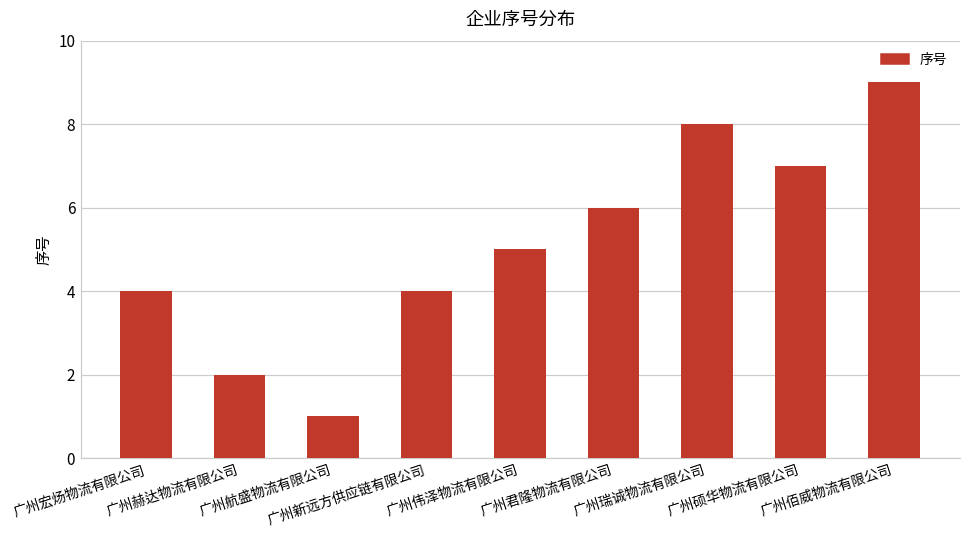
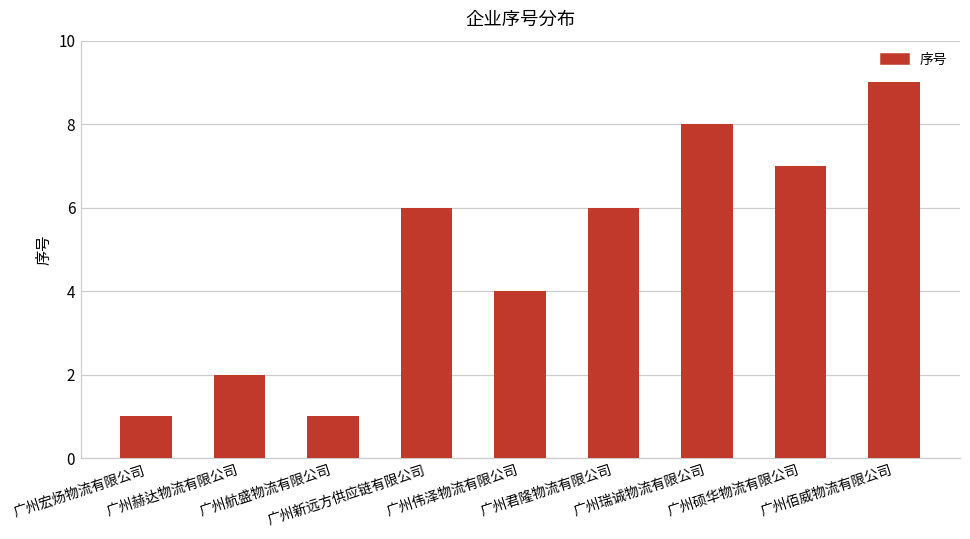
广州宏炀物流有限公司: 4 -> 1
广州新远方供应链有限公司: 4 -> 6
广州伟泽物流有限公司: 5 -> 4
